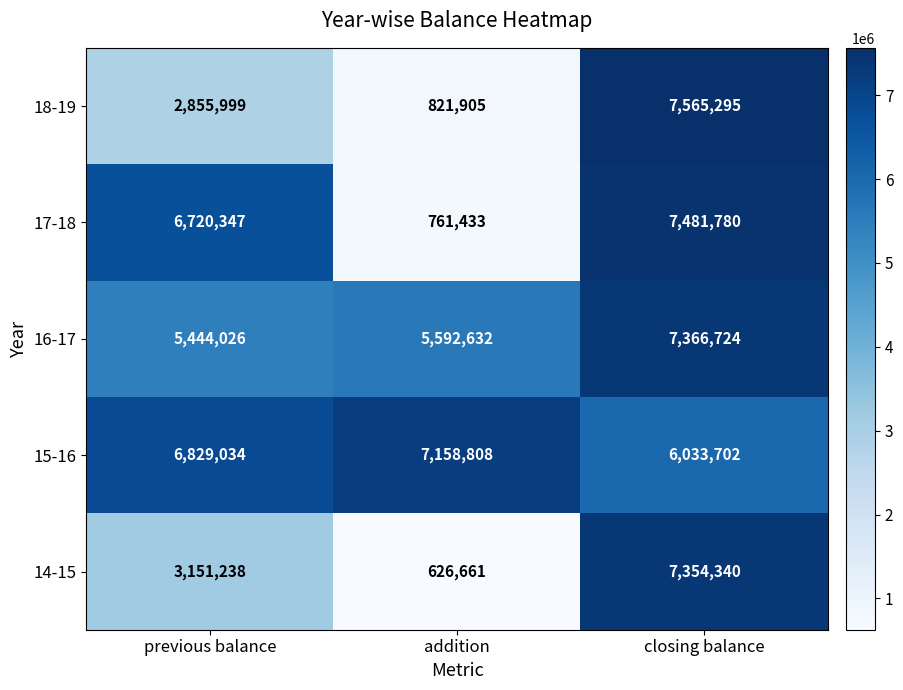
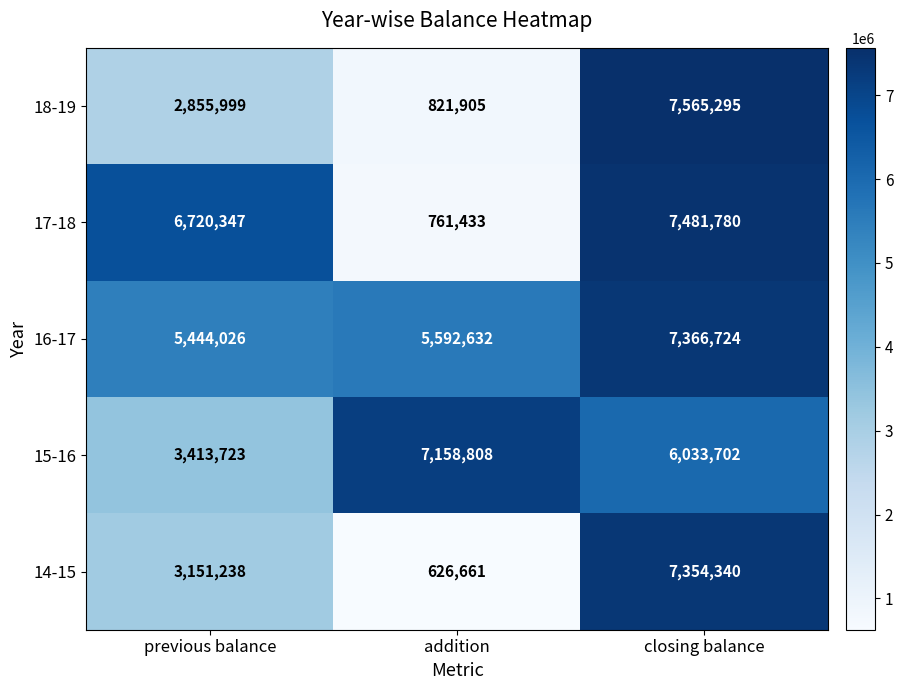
15-16, previous balance: 6,829,034 -> 3,413,723
